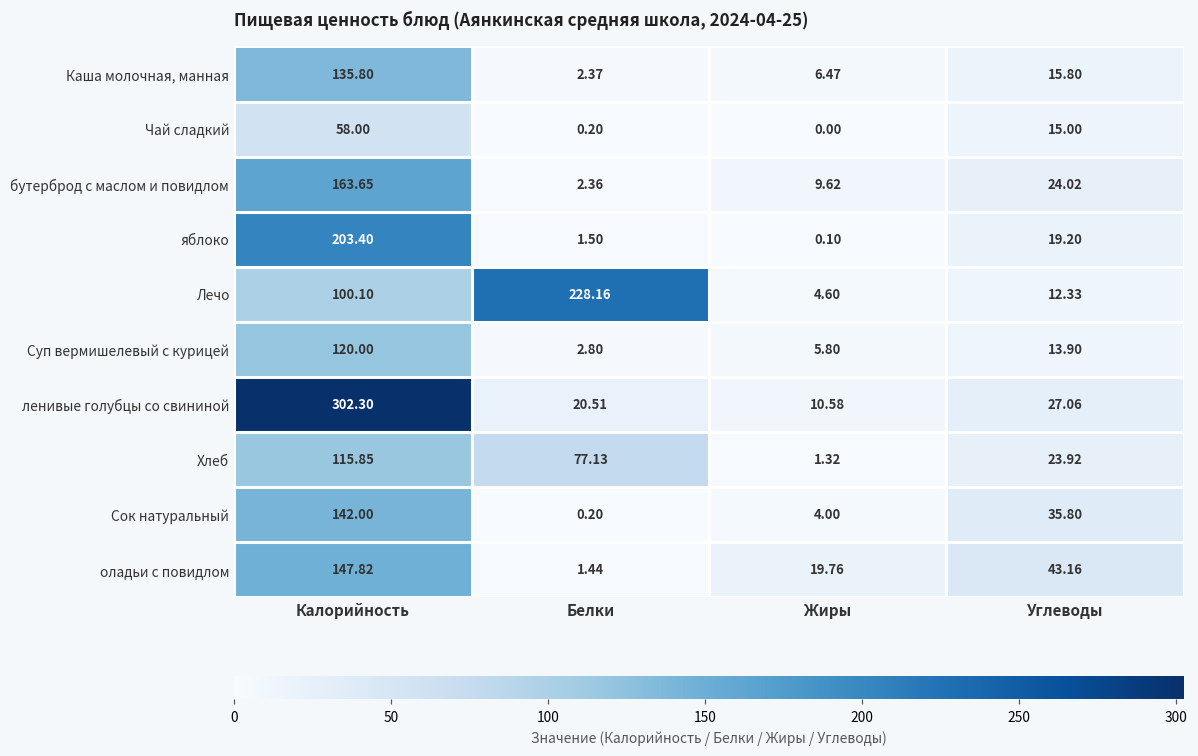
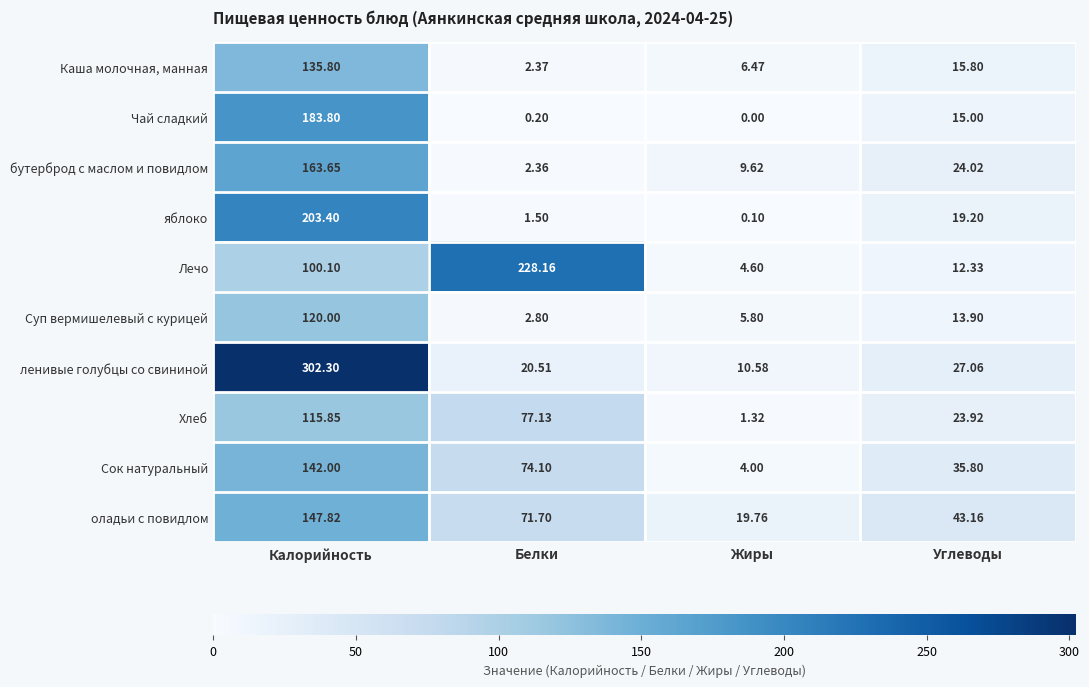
Чай сладкий, Калорийность: 58.00 -> 183.80
Сок натуральный, Белки: 0.20 -> 74.10
оладьи с повидлом, Белки: 1.44 -> 71.70
